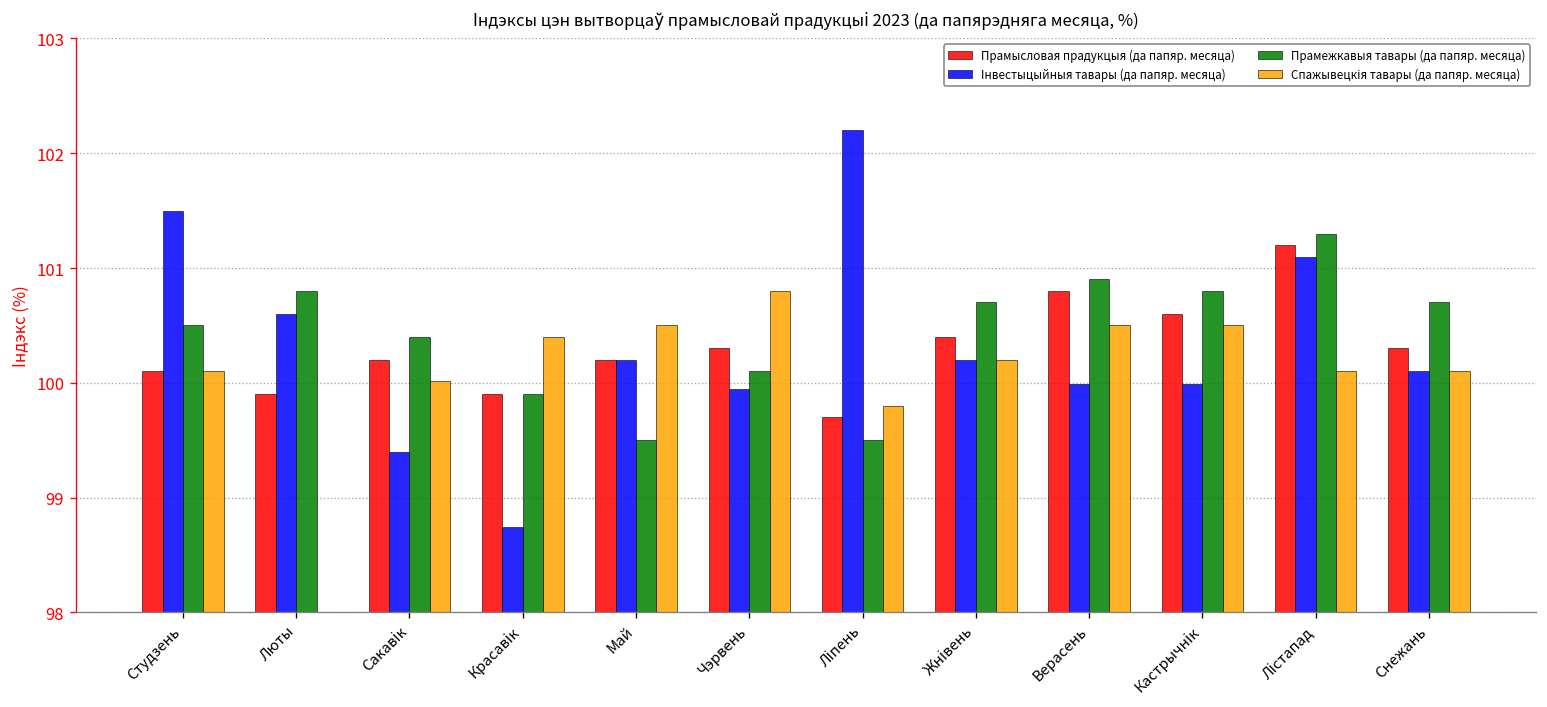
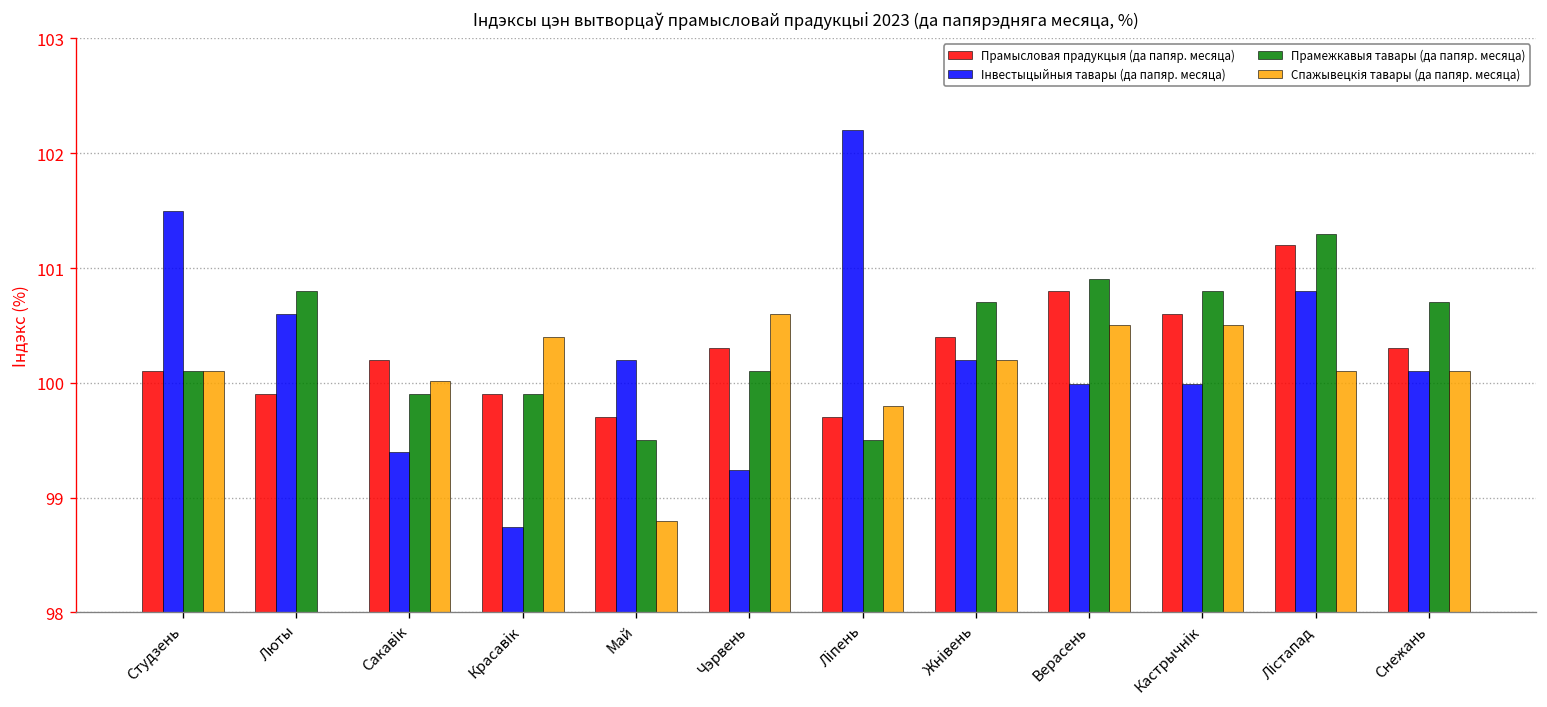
Прамежкавыя тавары (да папяр. месяца), Студзень: 100.5 -> 100.1
Прамежкавыя тавары (да папяр. месяца), Сакавік: 100.4 -> 99.9
Прамысловая прадукцыя (да папяр. месяца), Май: 100.2 -> 99.7
Спажывецкія тавары (да папяр. месяца), Май: 100.5 -> 98.8
Інвестыцыйныя тавары (да папяр. месяца), Чэрвень: 100.0 -> 99.2
Спажывецкія тавары (да папяр. месяца), Чэрвень: 100.8 -> 100.6
Інвестыцыйныя тавары (да папяр. месяца), Лістапад: 101.1 -> 100.8
